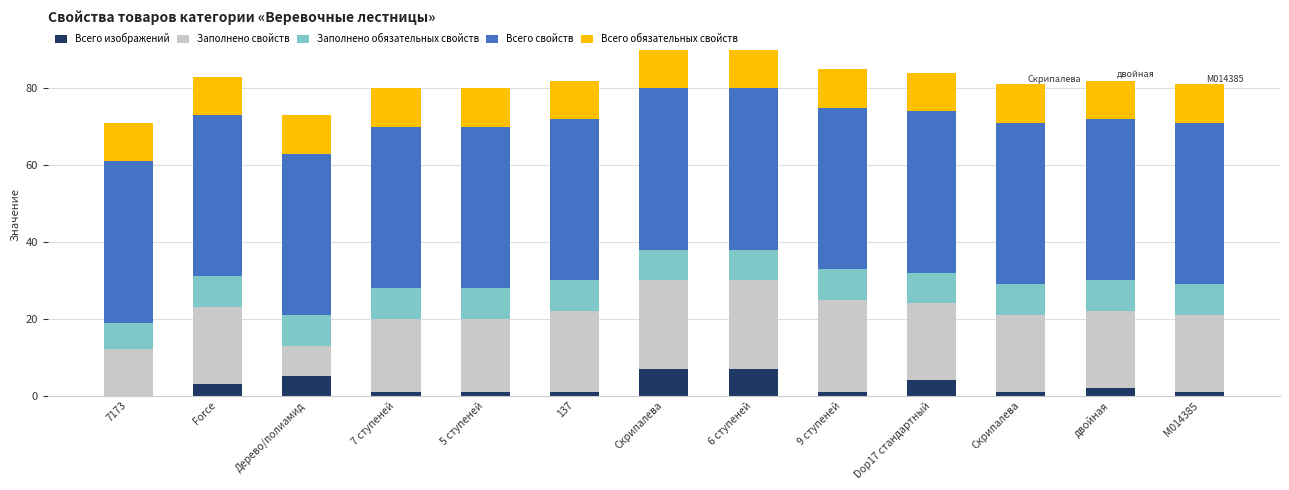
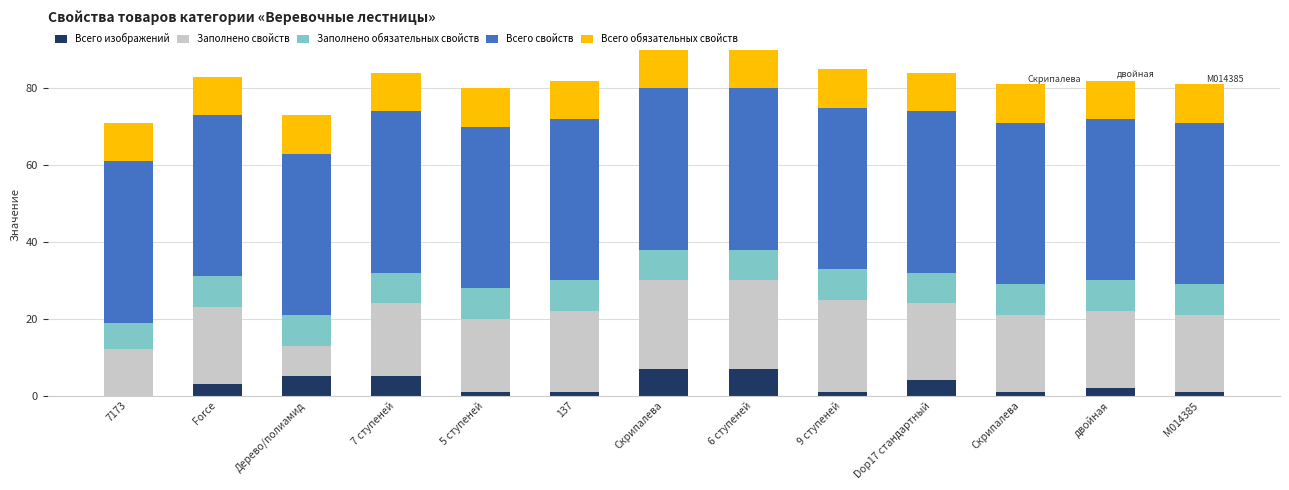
Всего изображений, 7 ступеней: 1 -> 5
